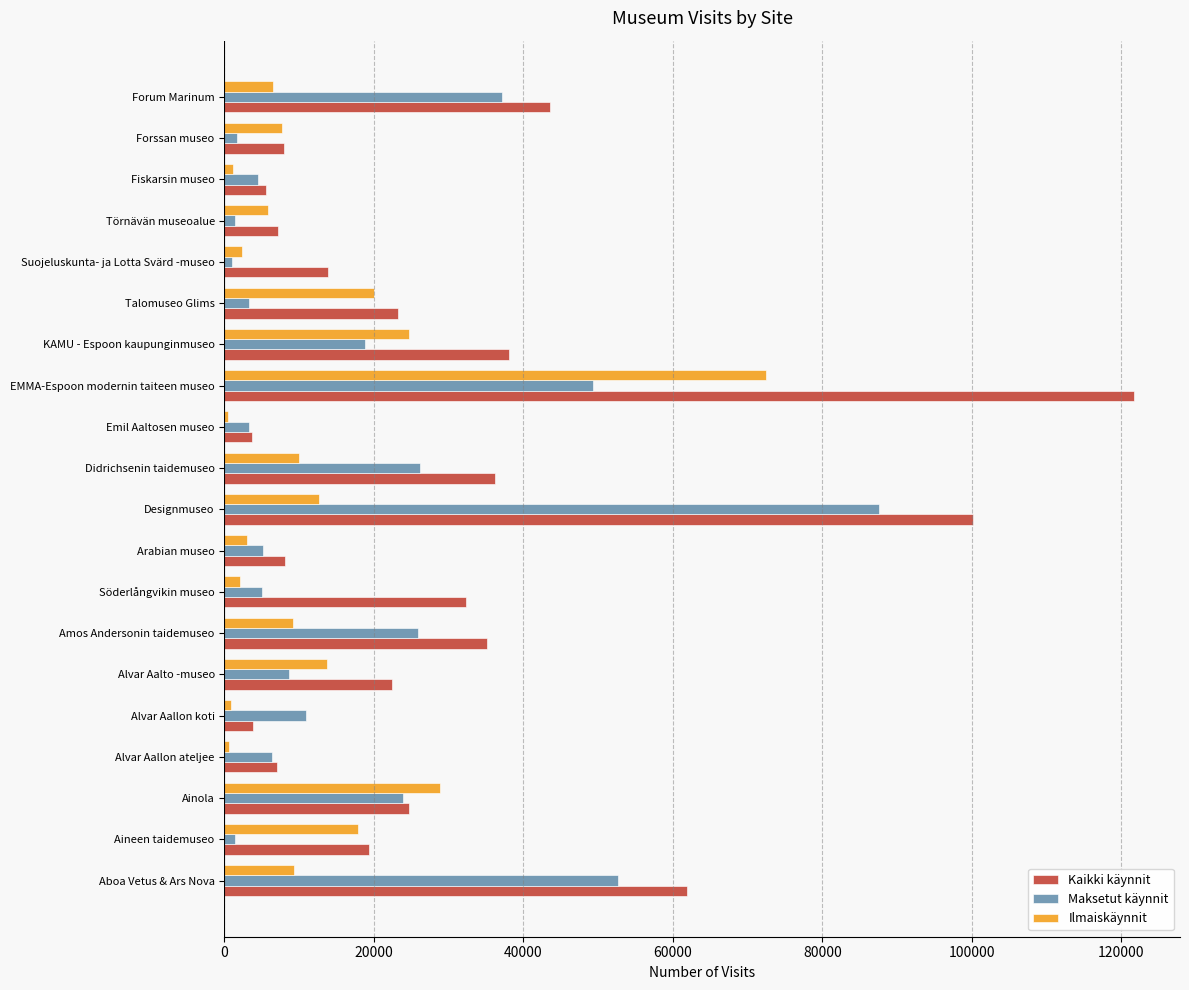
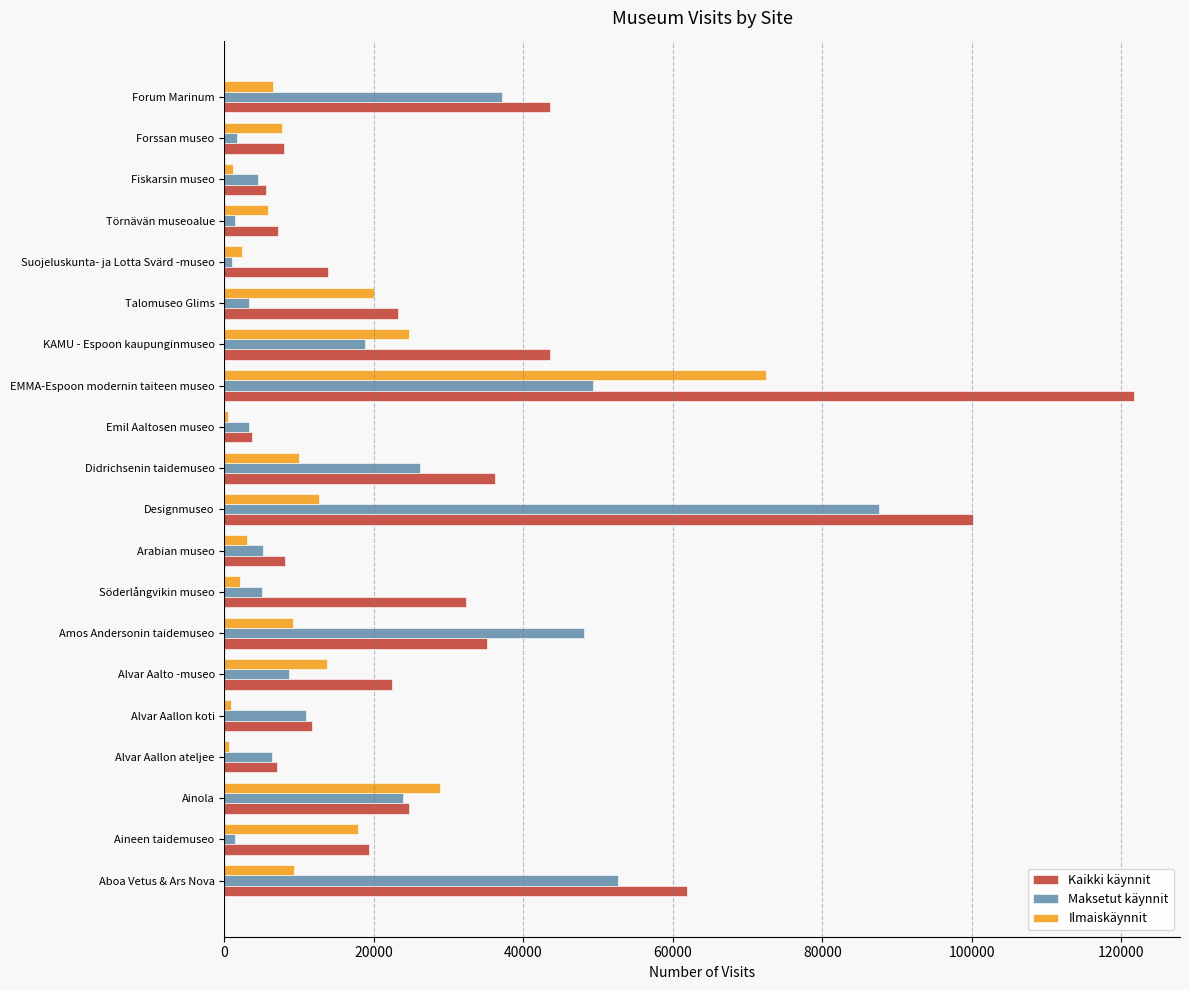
Kaikki käynnit, KAMU - Espoon kaupunginmuseo: 38000 -> 44000
Maksetut käynnit, Amos Andersonin taidemuseo: 26000 -> 48000
Kaikki käynnit, Alvar Aallon koti: 4000 -> 12000
